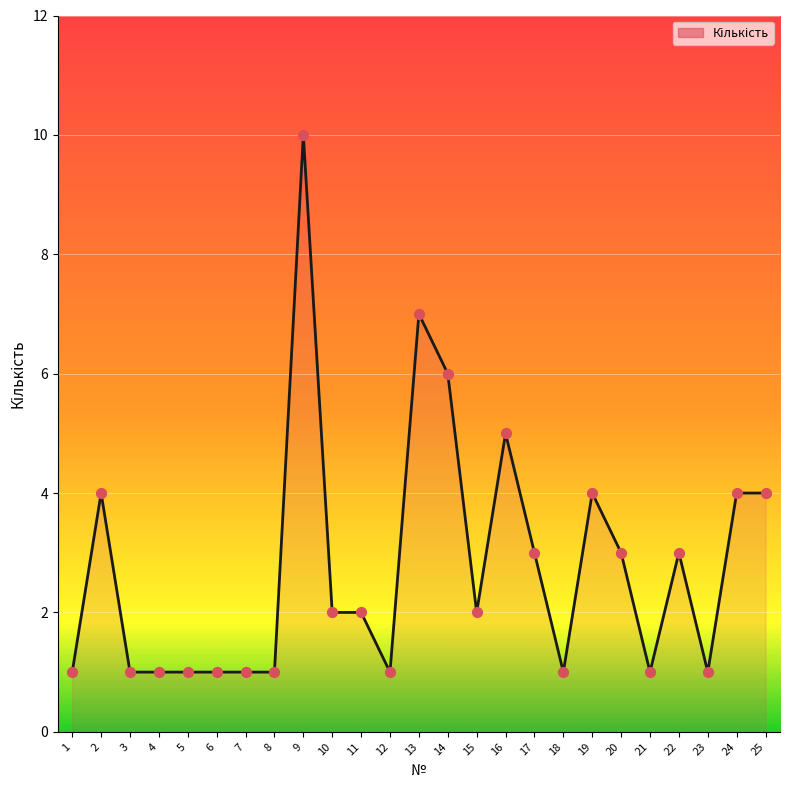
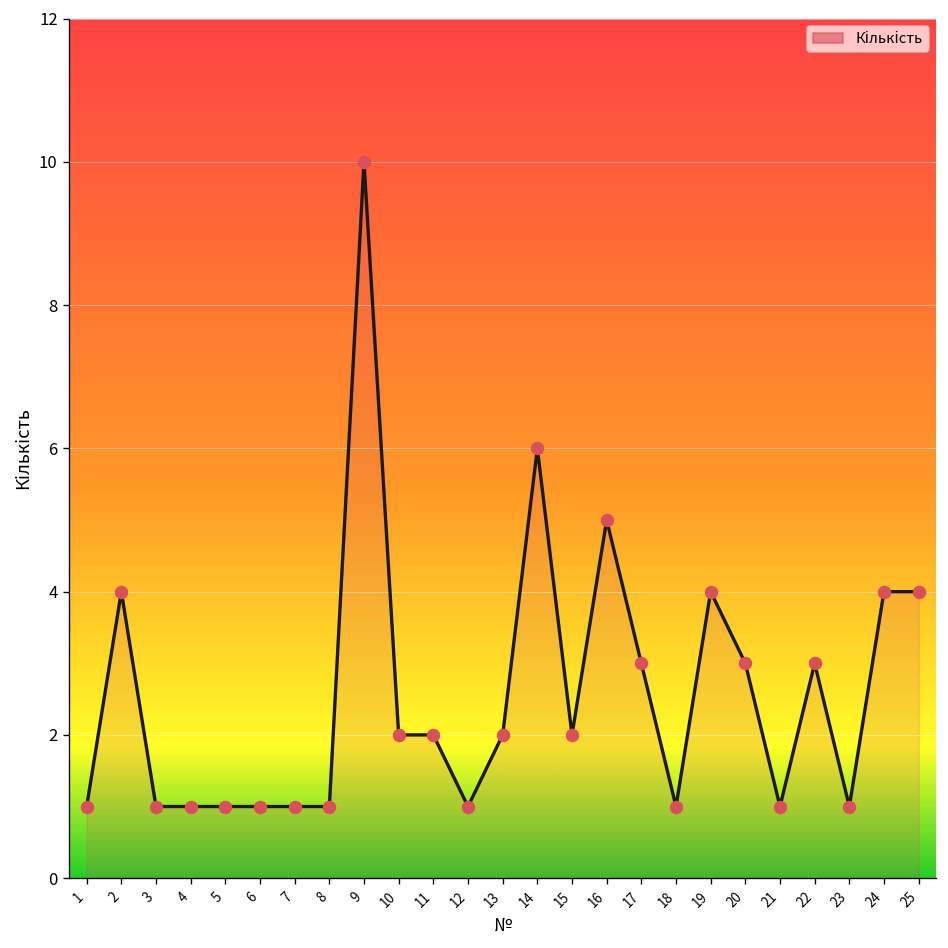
13: 7 -> 2
